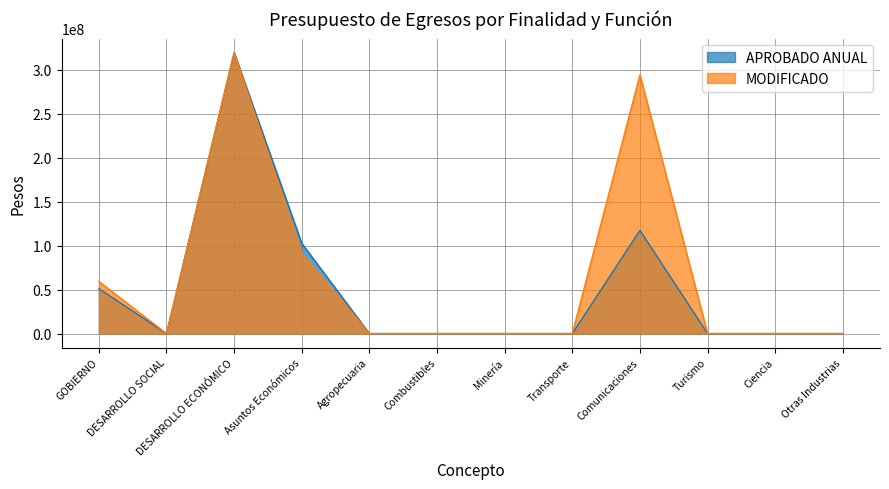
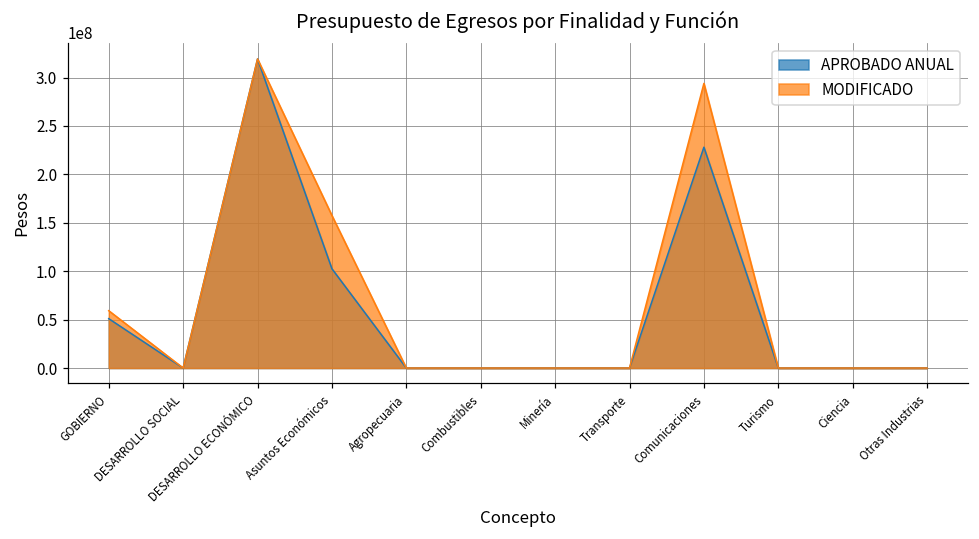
MODIFICADO, Asuntos Económicos: 90000000 -> 160000000
APROBADO ANUAL, Comunicaciones: 120000000 -> 230000000
